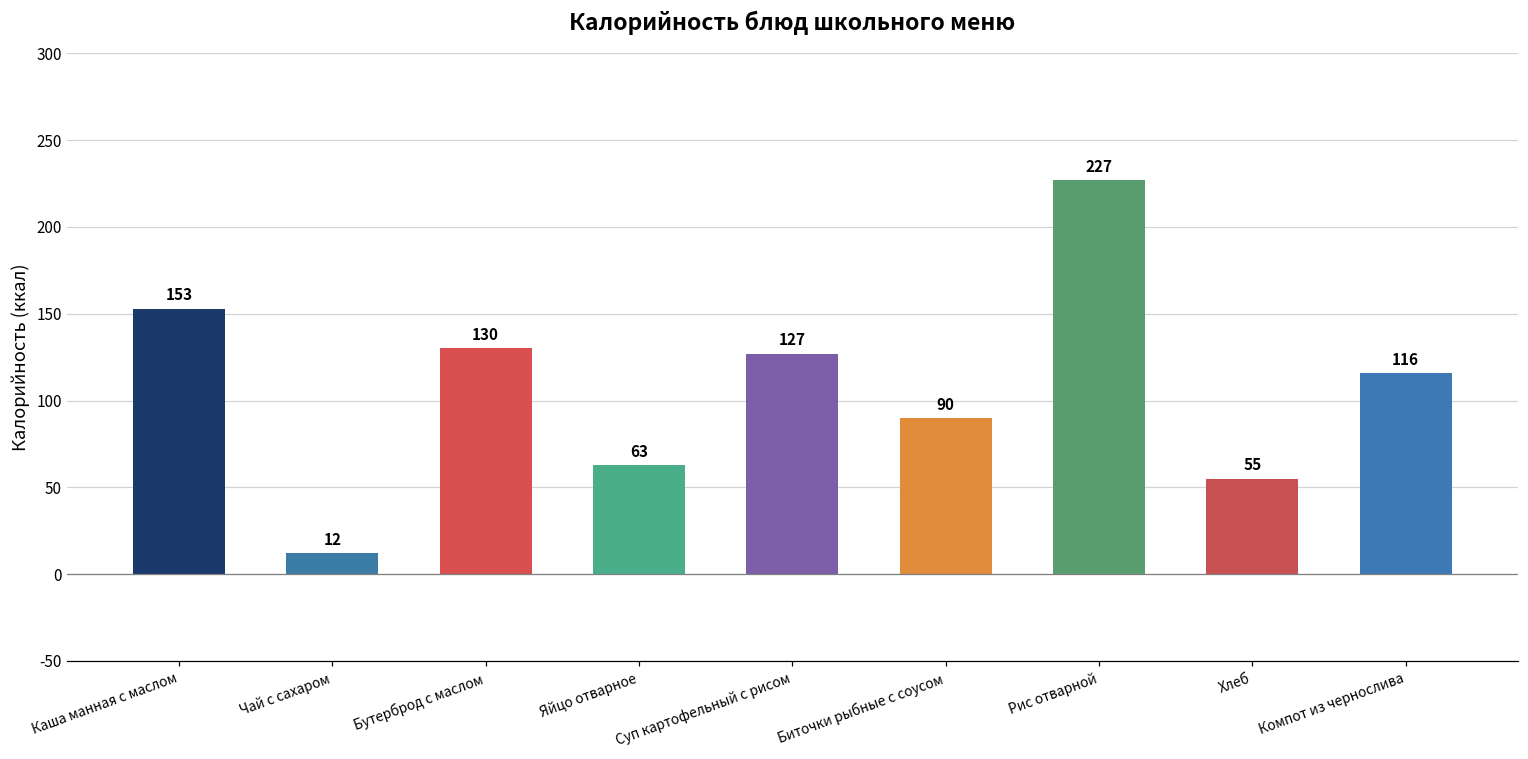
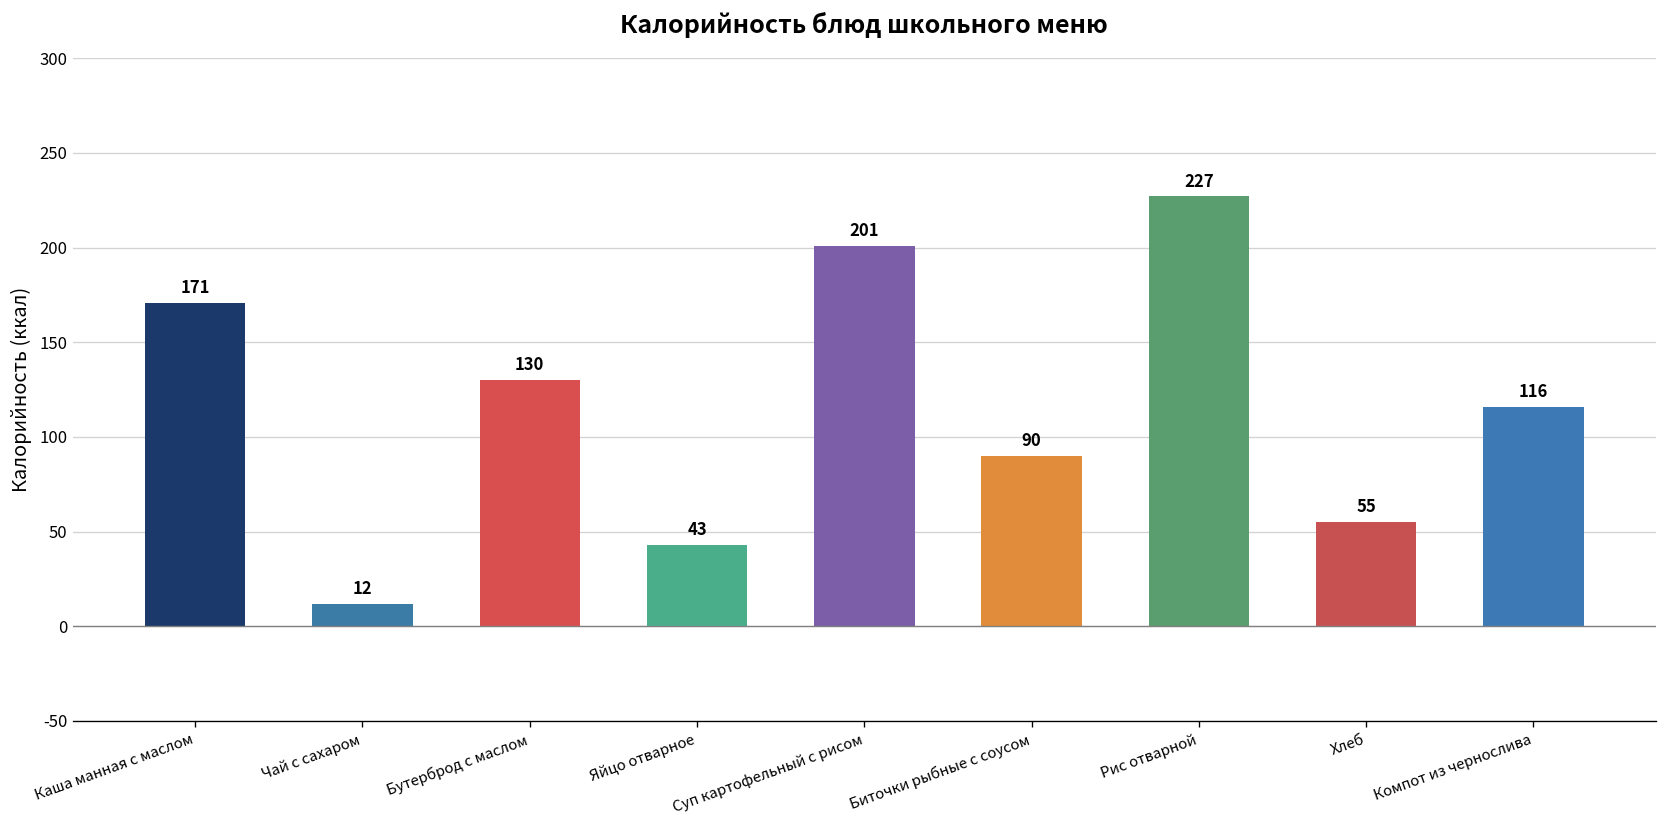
Каша манная с маслом: 153 -> 171
Яйцо отварное: 63 -> 43
Суп картофельный с рисом: 127 -> 201
